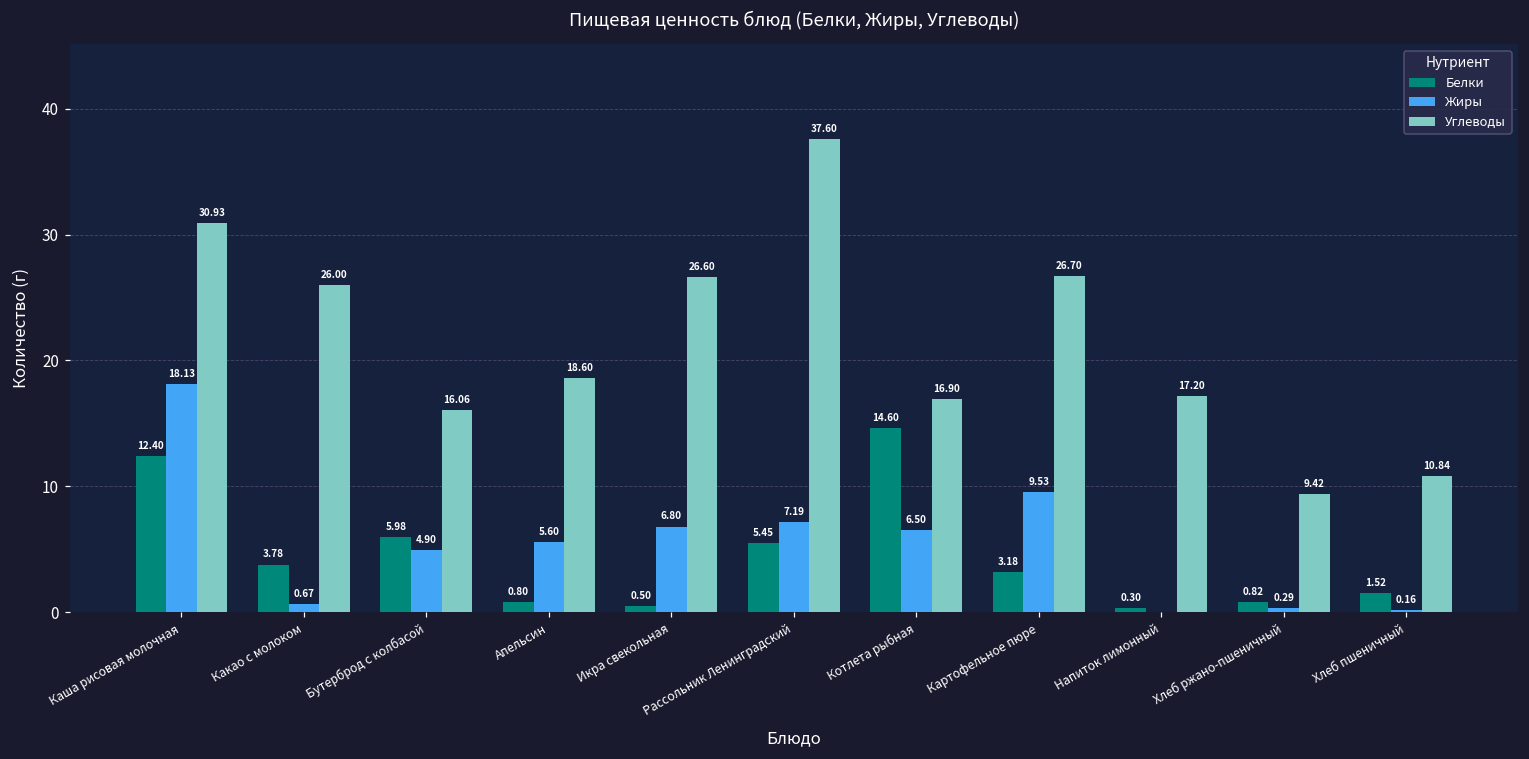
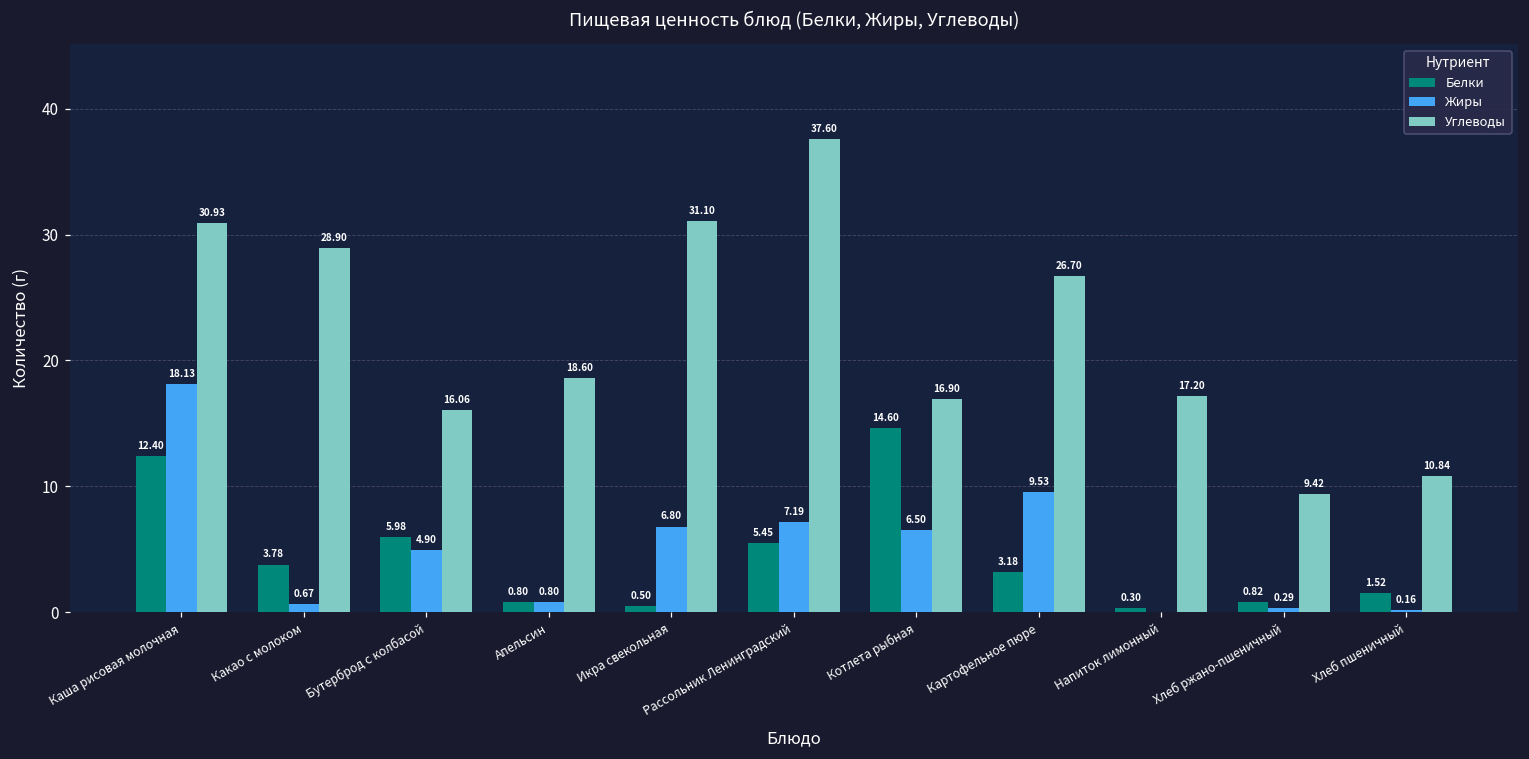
Углеводы, Какао с молоком: 26.00 -> 28.90
Жиры, Апельсин: 5.60 -> 0.80
Углеводы, Икра свекольная: 26.60 -> 31.10
